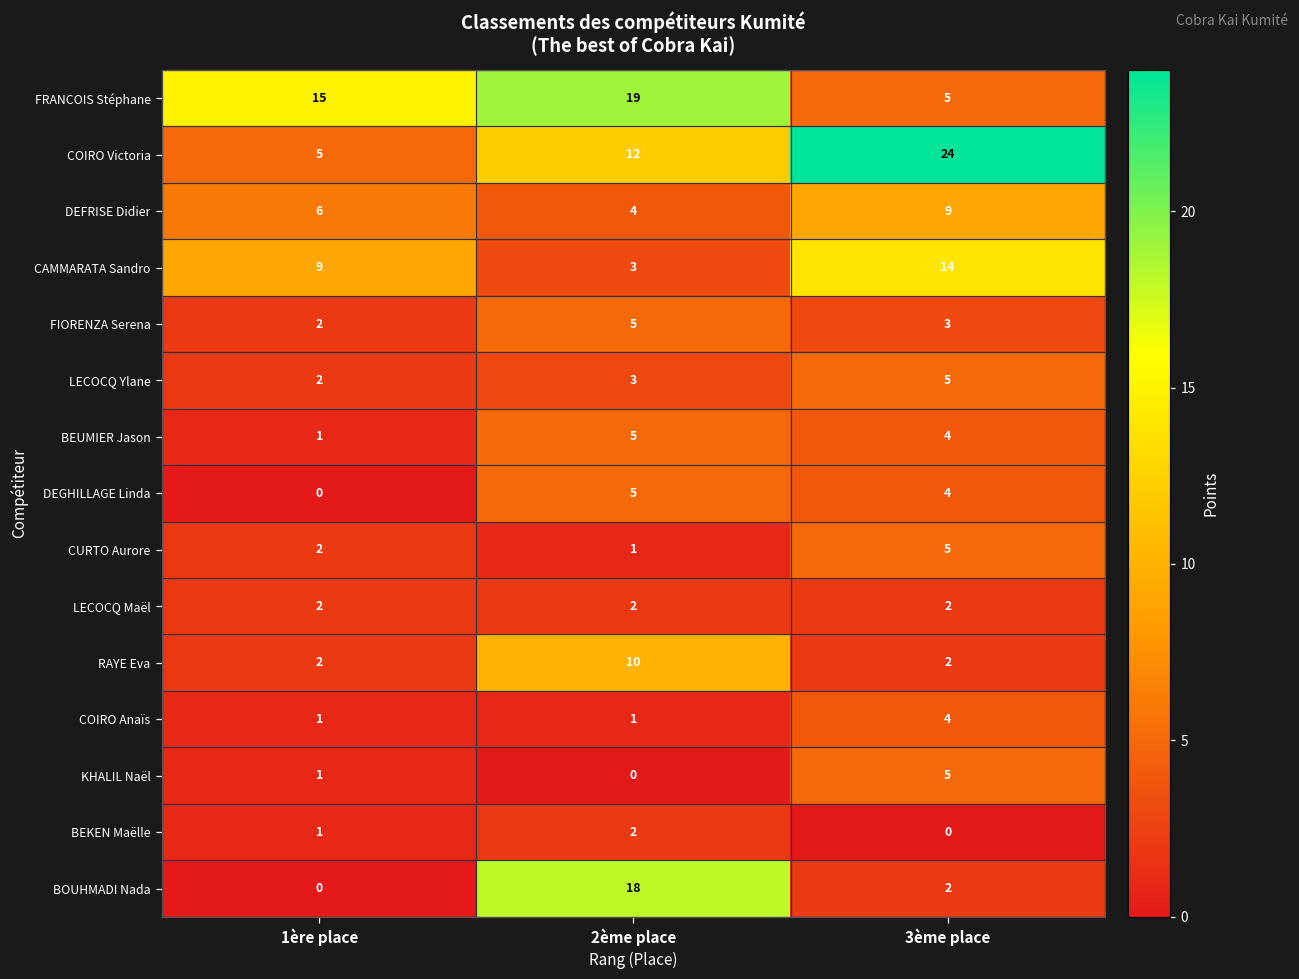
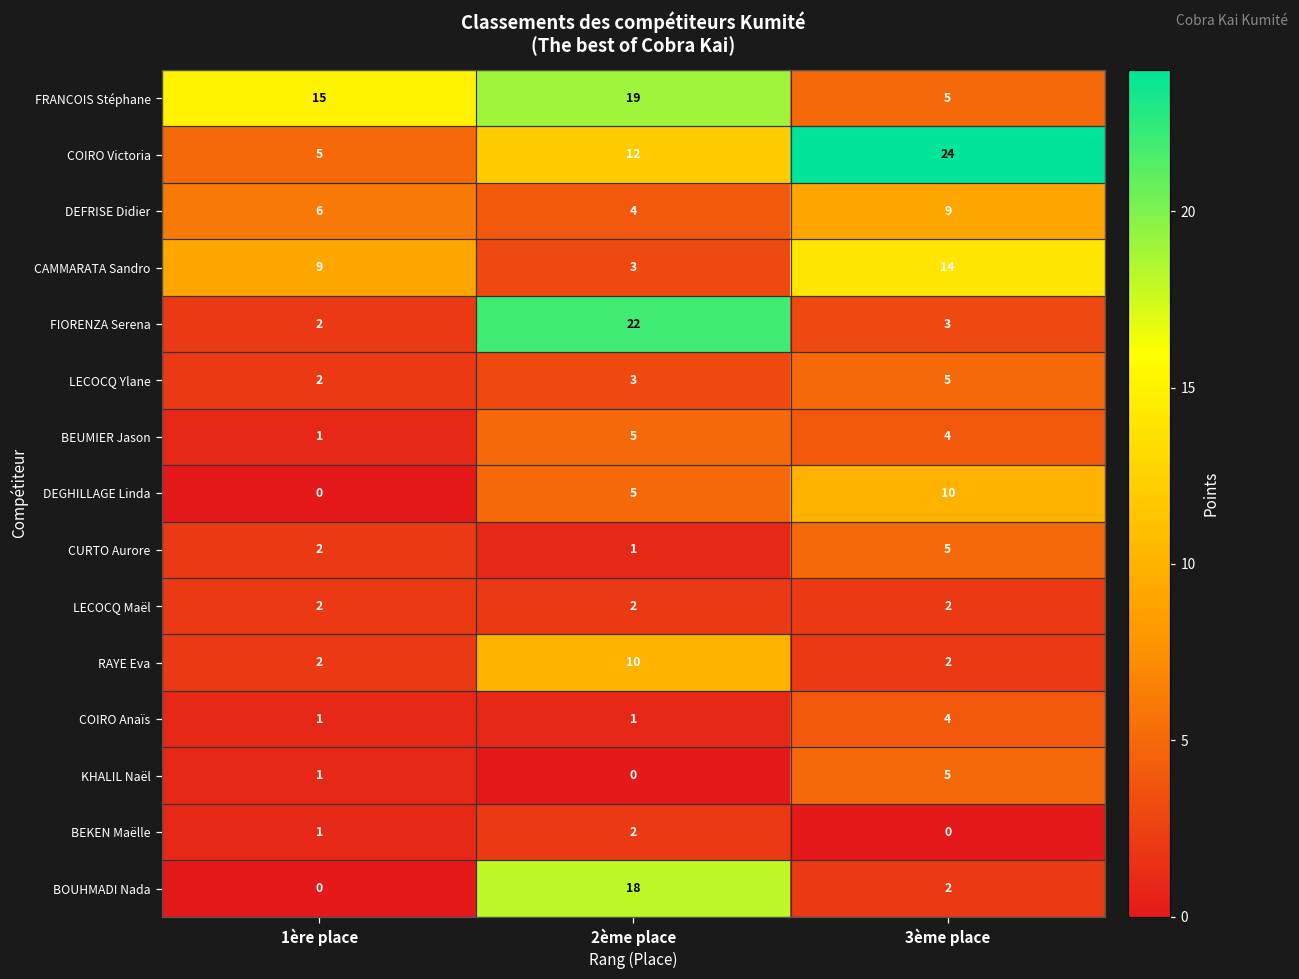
FIORENZA Serena, 2ème place: 5 -> 22
DEGHILLAGE Linda, 3ème place: 4 -> 10
